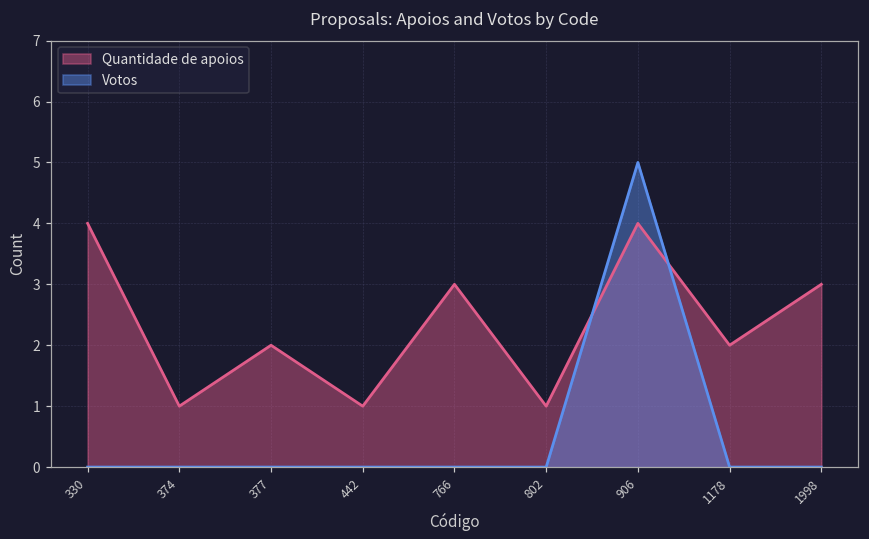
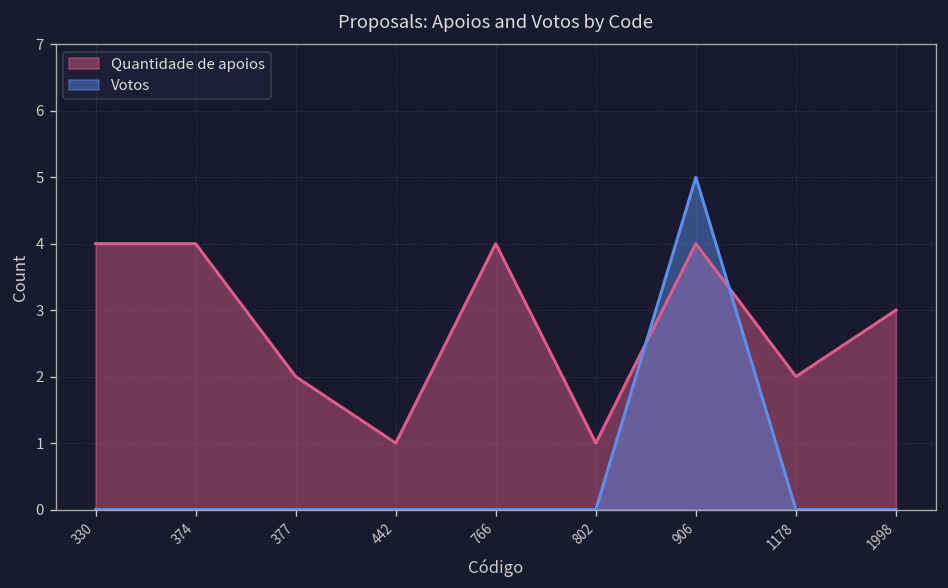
Quantidade de apoios, 374: 1 -> 4
Quantidade de apoios, 766: 3 -> 4
